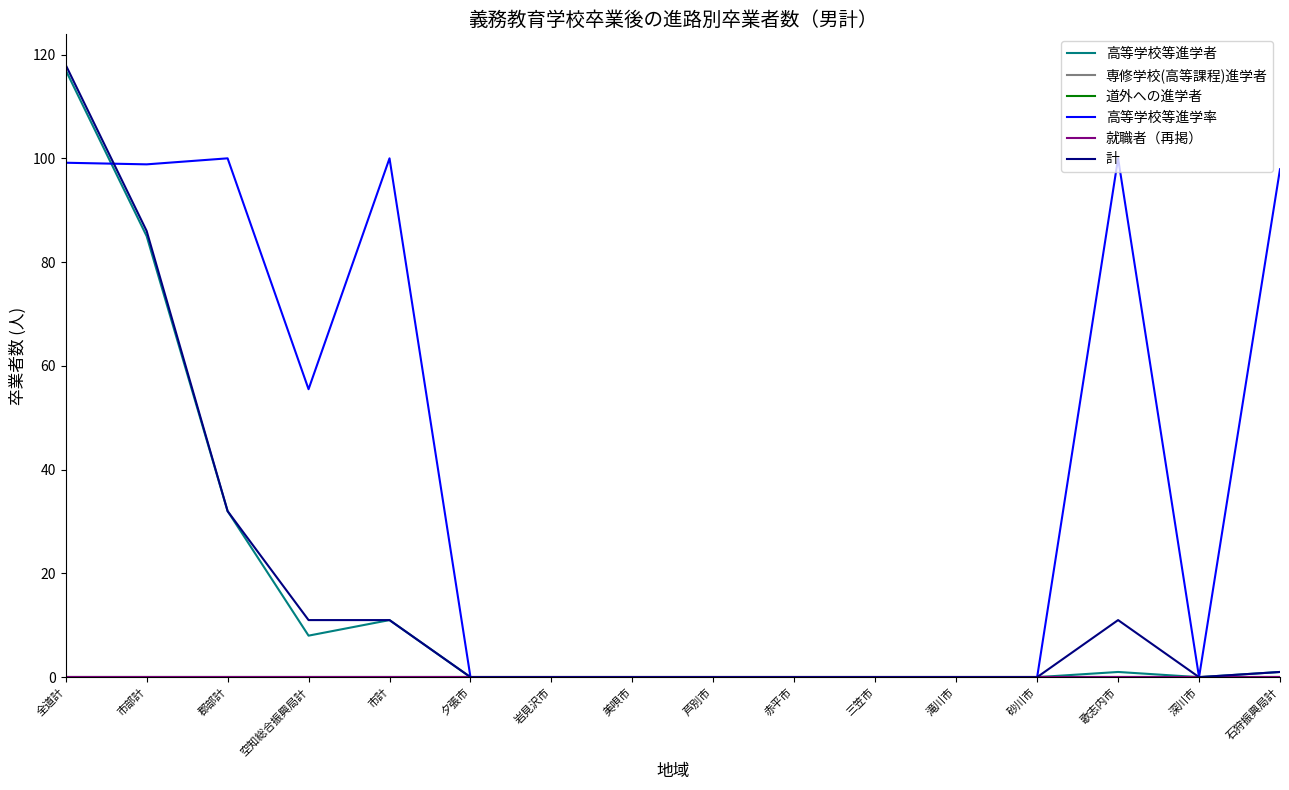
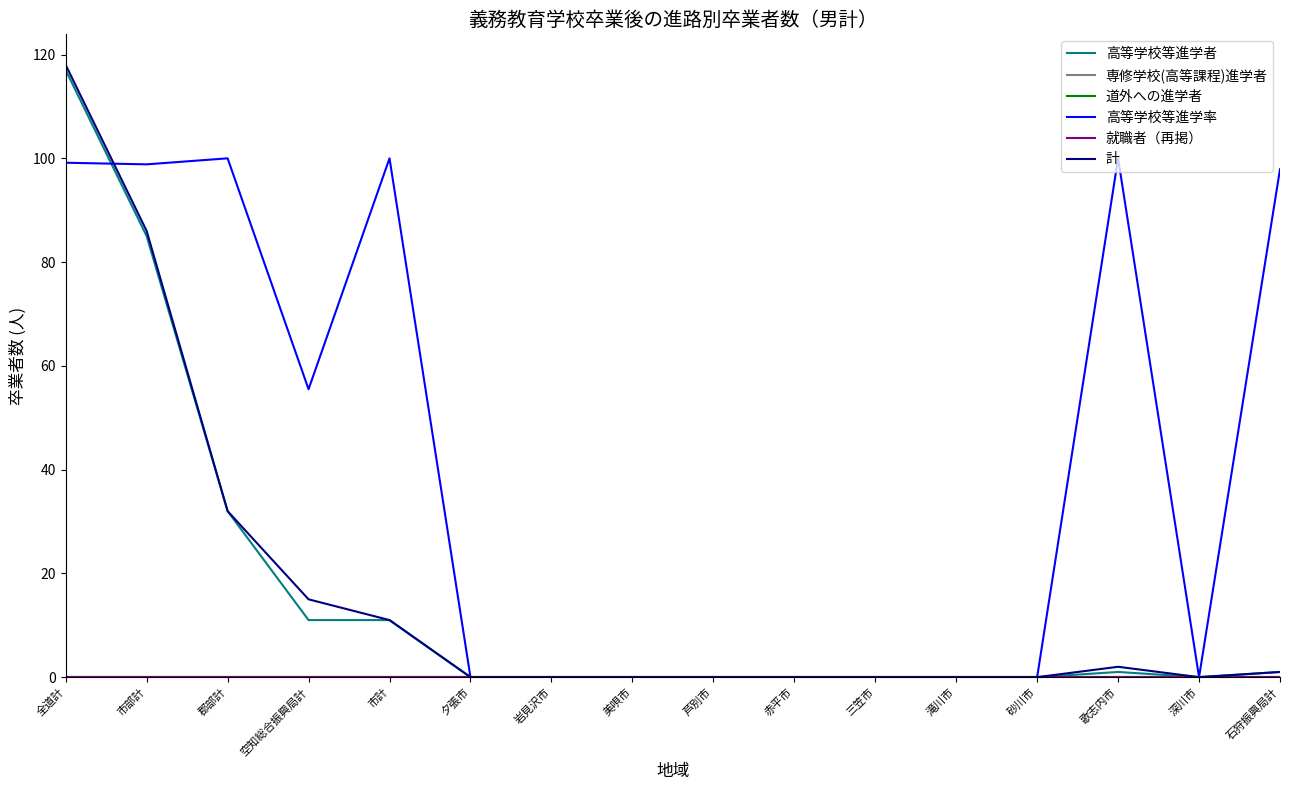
高等学校等進学者, 空知総合振興局計: 8 -> 11
計, 空知総合振興局計: 11 -> 15
計, 歌志内市: 11 -> 2
